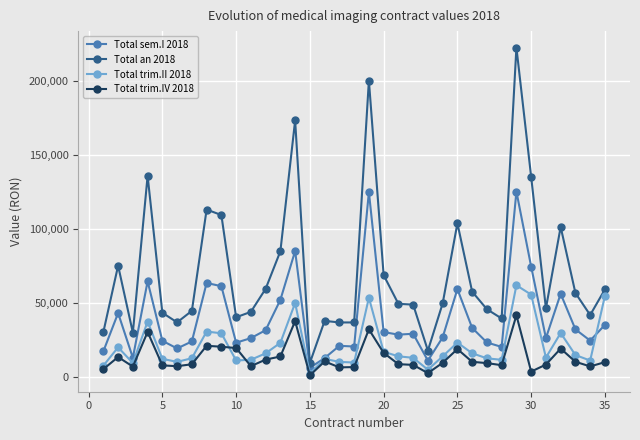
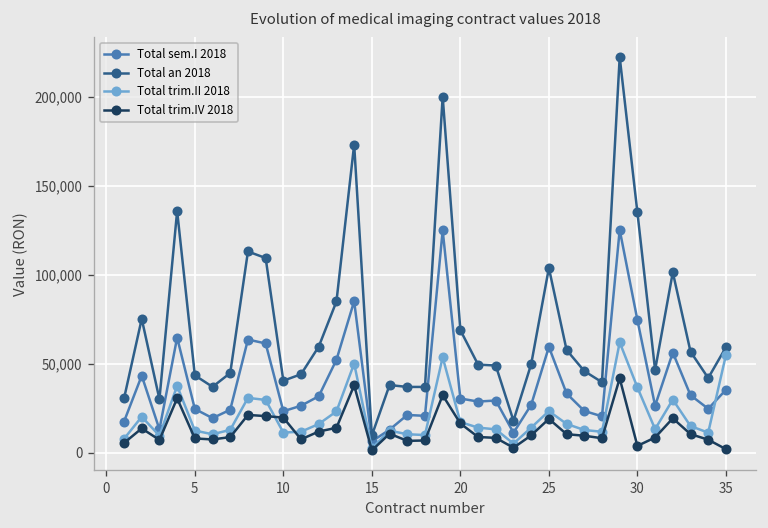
Total trim.II 2018, 30: 56,000 -> 37,000
Total trim.IV 2018, 35: 10,000 -> 2,000
